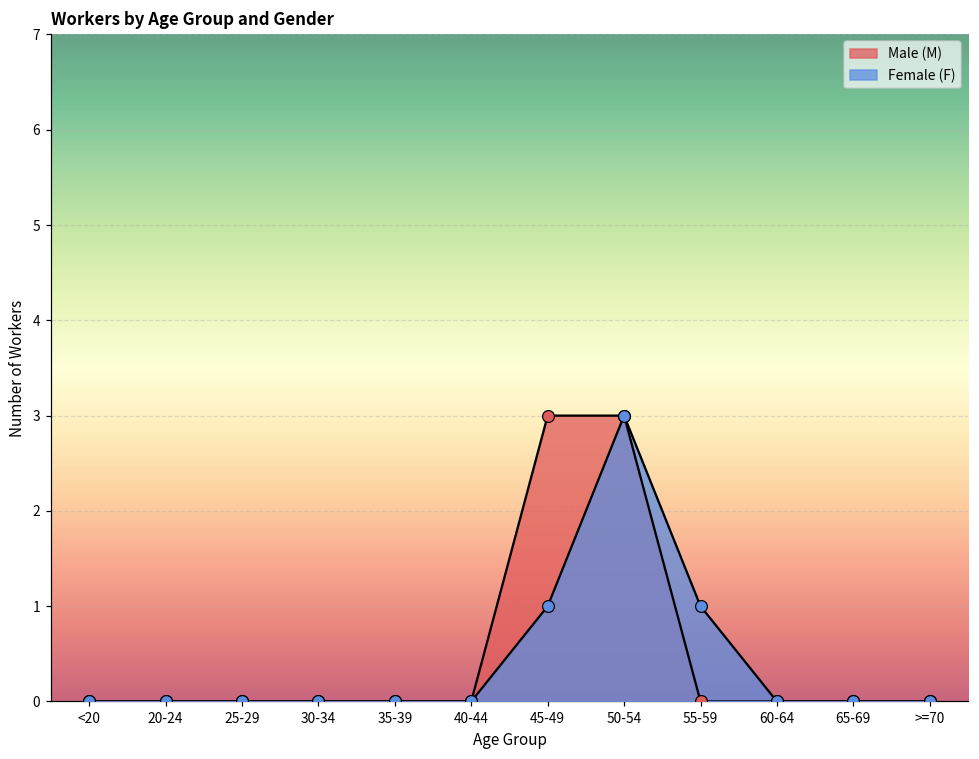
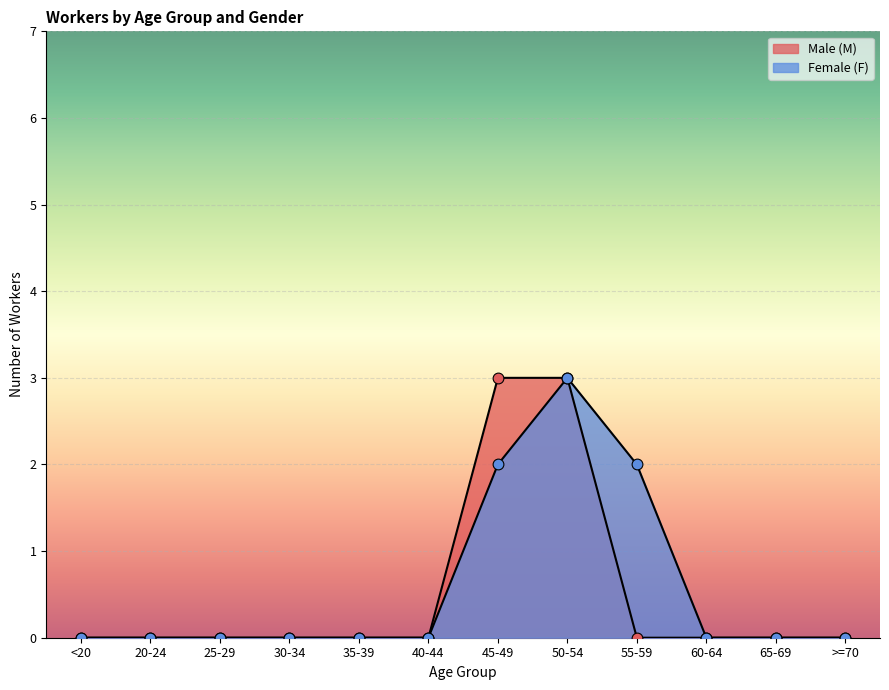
Female (F), 45-49: 1 -> 2
Female (F), 55-59: 1 -> 2
